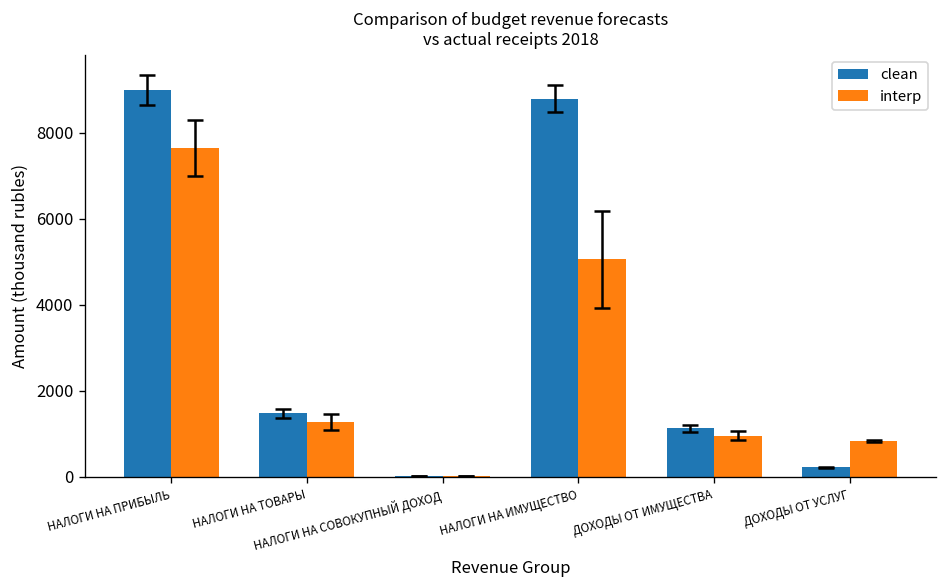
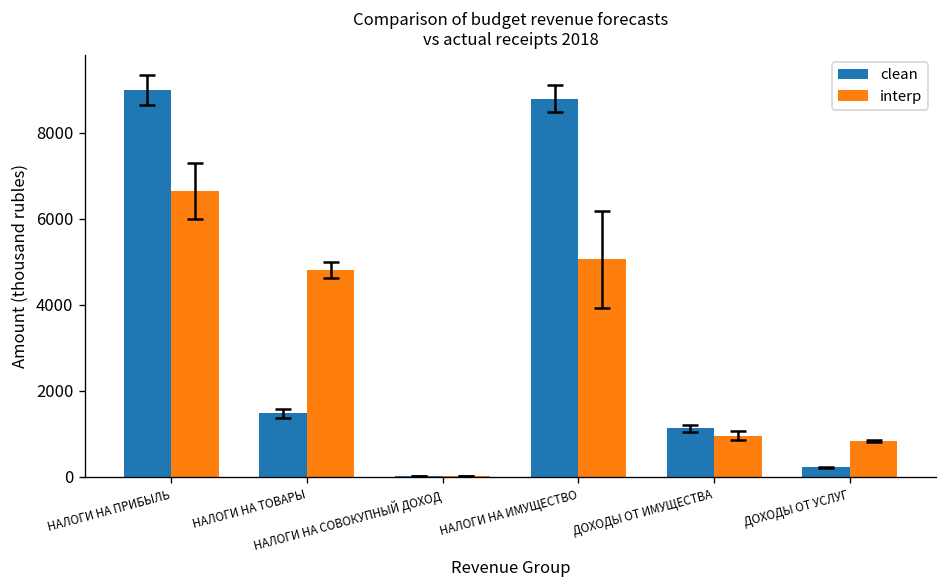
interp, НАЛОГИ НА ПРИБЫЛЬ: 7700 -> 6700
interp, НАЛОГИ НА ТОВАРЫ: 1300 -> 4800
